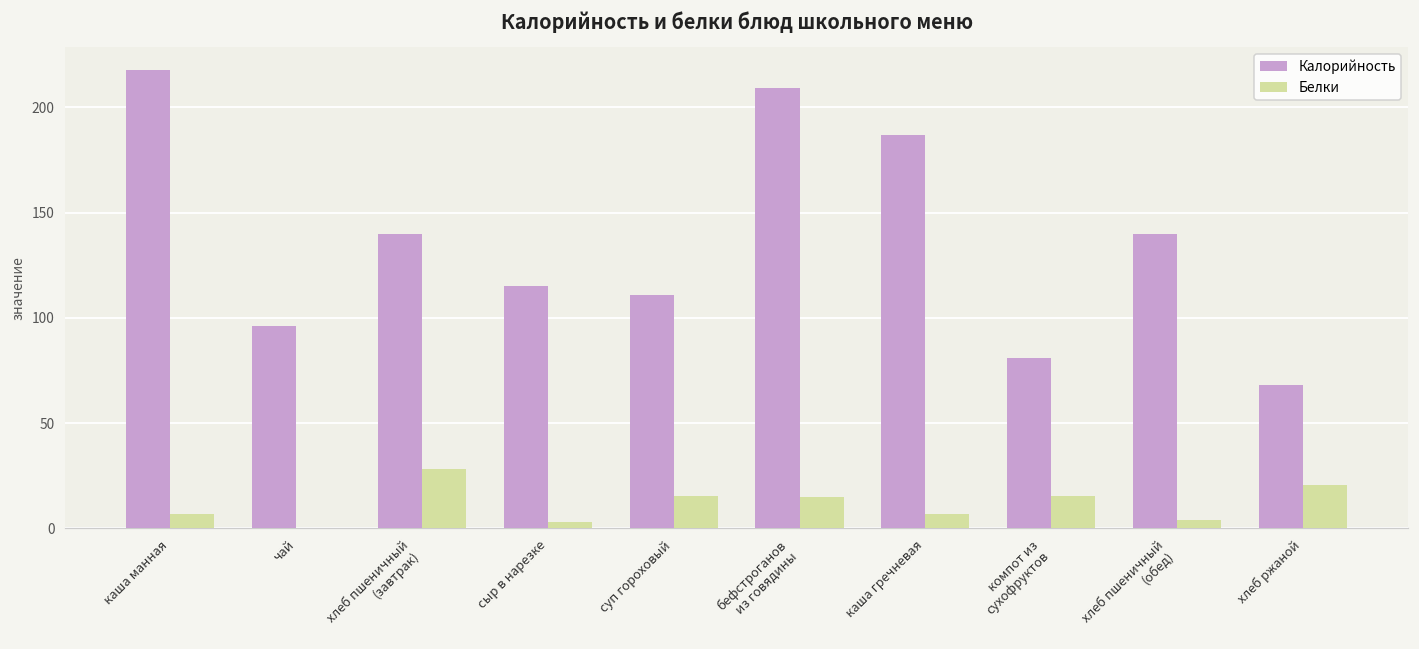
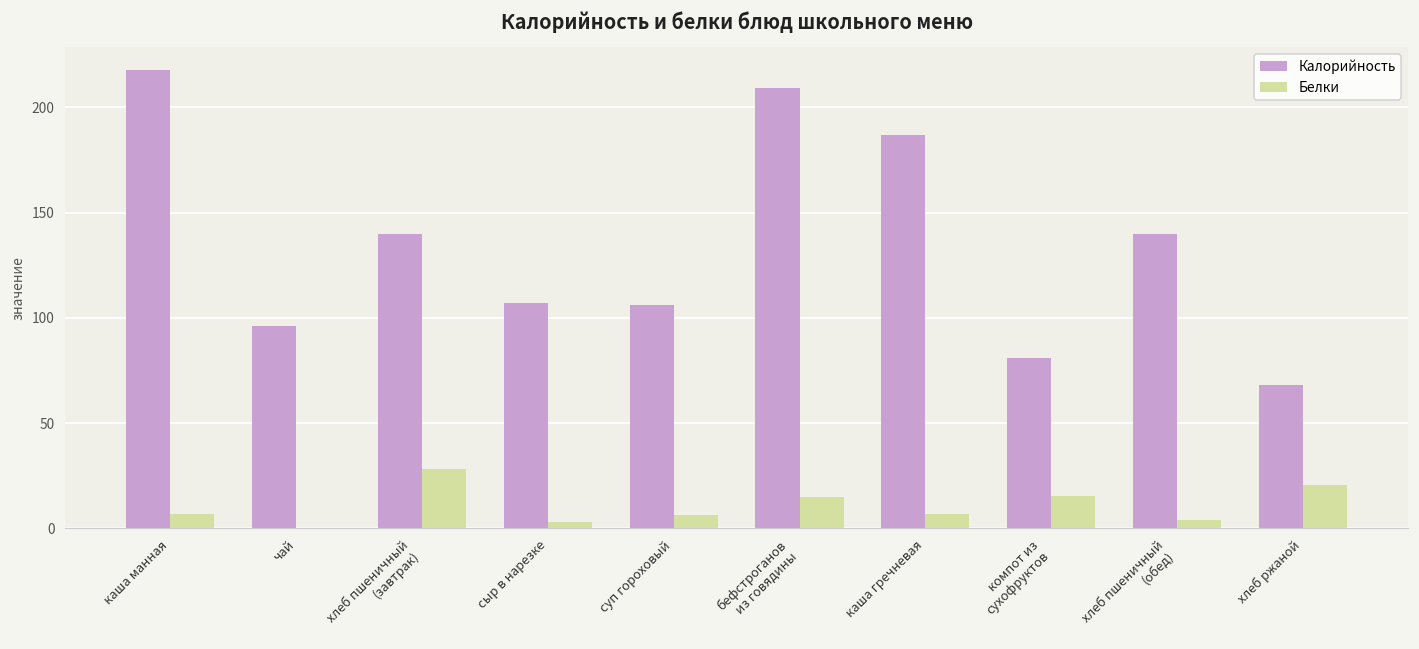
Калорийность, сыр в нарезке: 115 -> 107
Калорийность, суп гороховый: 111 -> 106
Белки, суп гороховый: 15 -> 7
